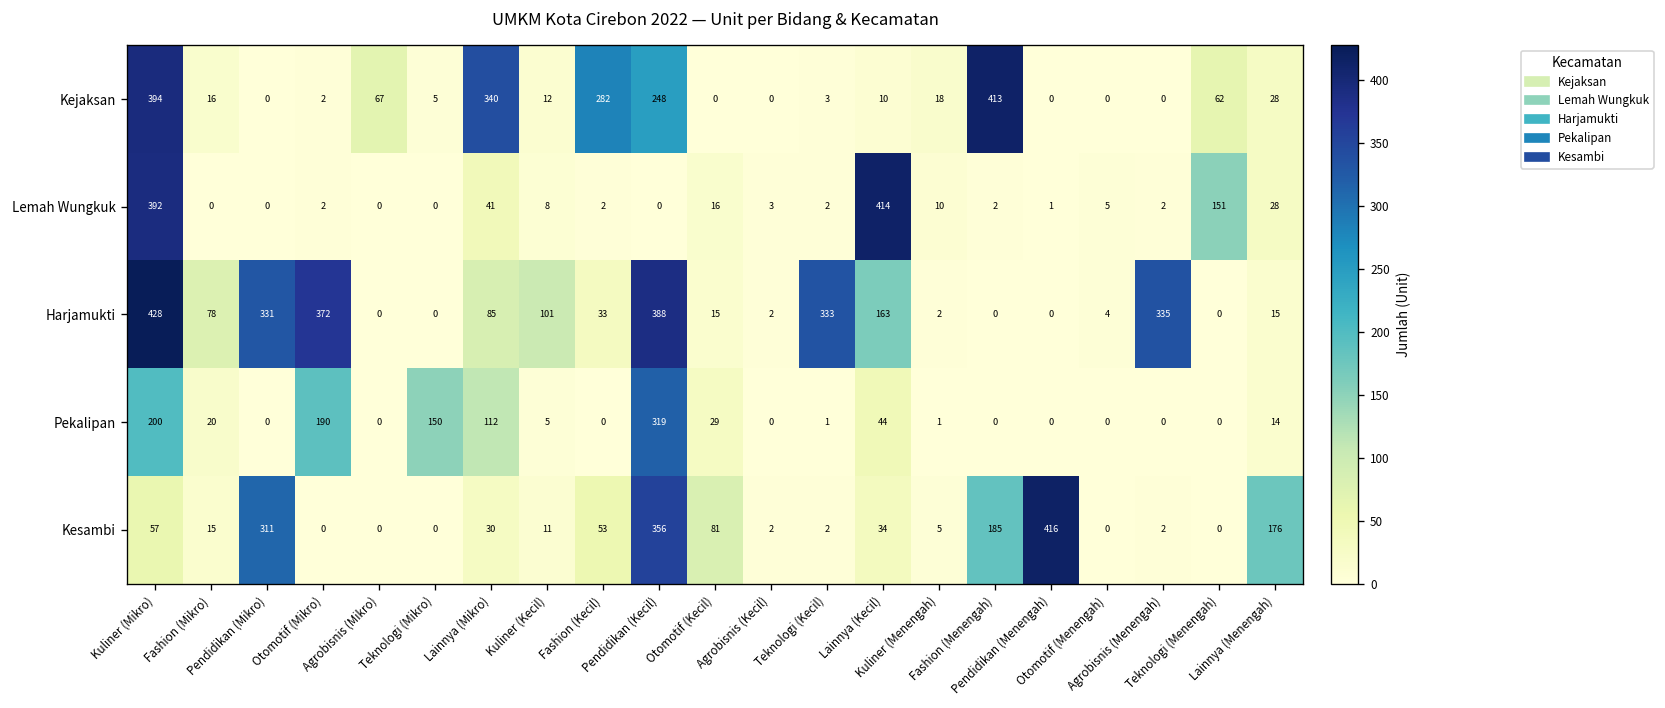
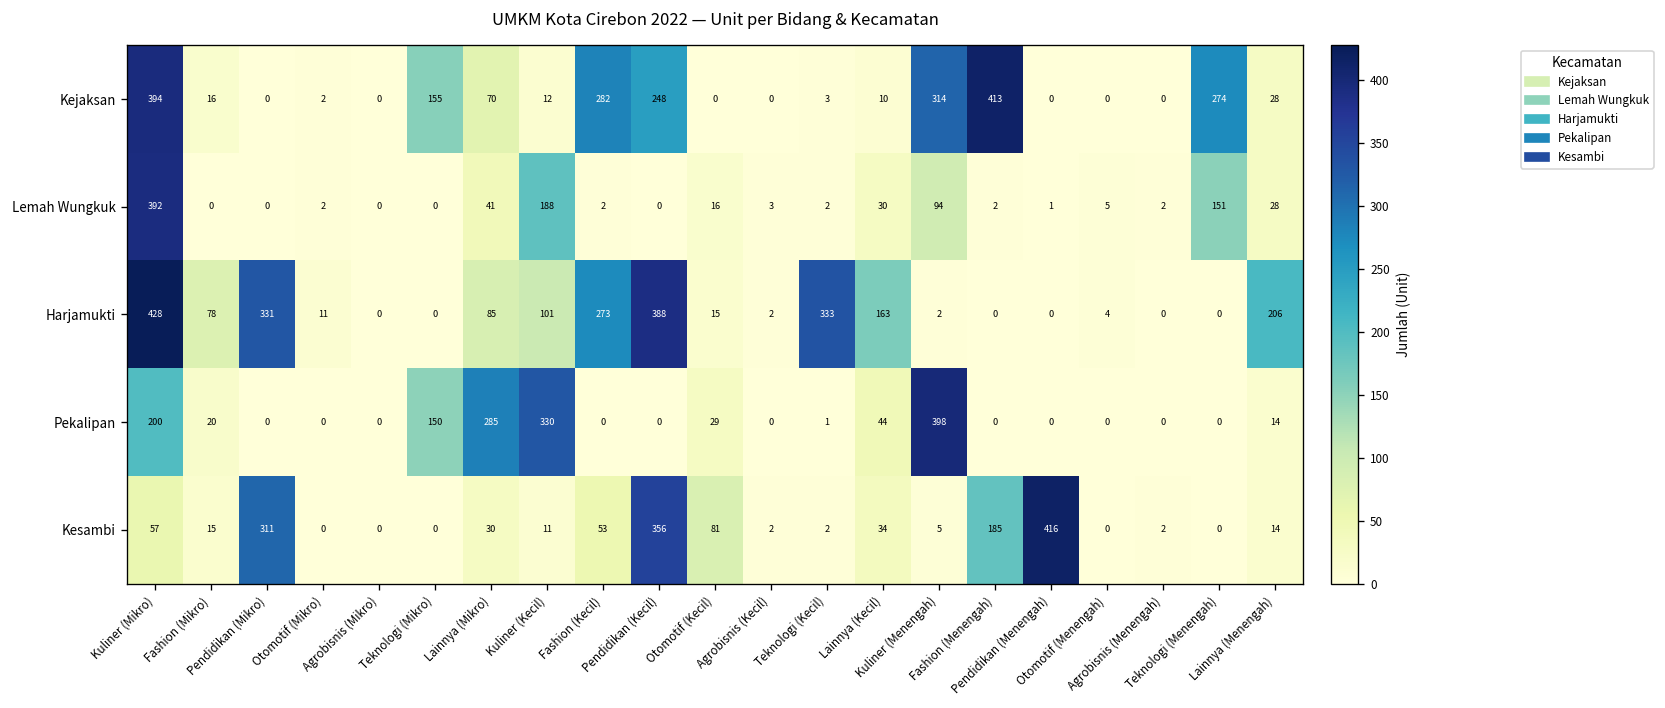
Kejaksan, Agrobisnis (Mikro): 67 -> 0
Kejaksan, Teknologi (Mikro): 5 -> 155
Kejaksan, Lainnya (Mikro): 340 -> 70
Kejaksan, Kuliner (Menengah): 18 -> 314
Kejaksan, Teknologi (Menengah): 62 -> 274
Lemah Wungkuk, Kuliner (Kecil): 8 -> 188
Lemah Wungkuk, Lainnya (Kecil): 414 -> 30
Lemah Wungkuk, Kuliner (Menengah): 10 -> 94
Harjamukti, Otomotif (Mikro): 372 -> 11
Harjamukti, Fashion (Kecil): 33 -> 273
Harjamukti, Agrobisnis (Menengah): 335 -> 0
Harjamukti, Lainnya (Menengah): 15 -> 206
Pekalipan, Otomotif (Mikro): 190 -> 0
Pekalipan, Lainnya (Mikro): 112 -> 285
Pekalipan, Kuliner (Kecil): 5 -> 330
Pekalipan, Pendidikan (Kecil): 319 -> 0
Pekalipan, Kuliner (Menengah): 1 -> 398
Kesambi, Lainnya (Menengah): 176 -> 14
